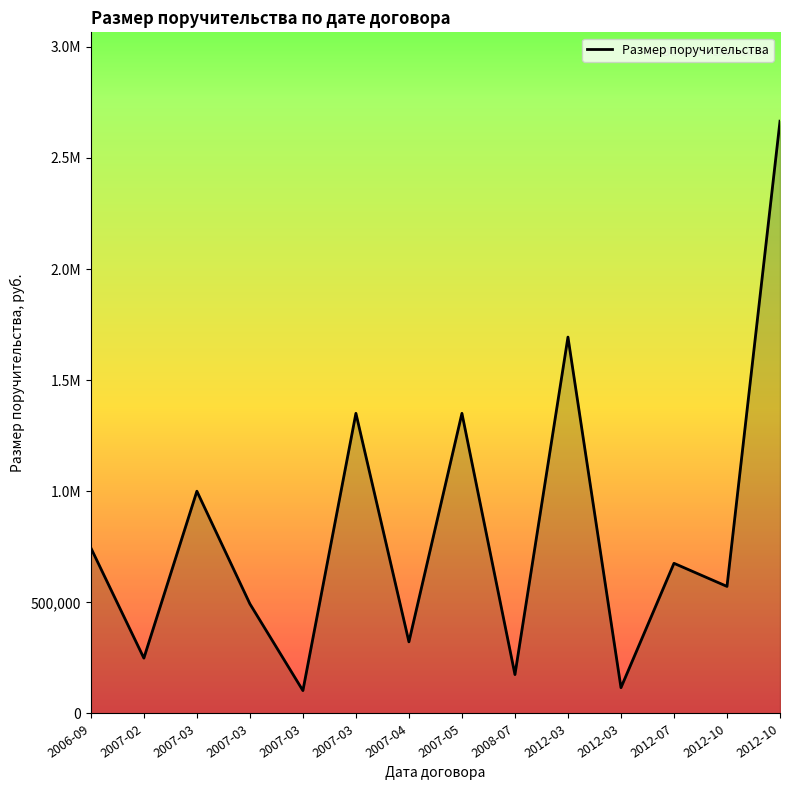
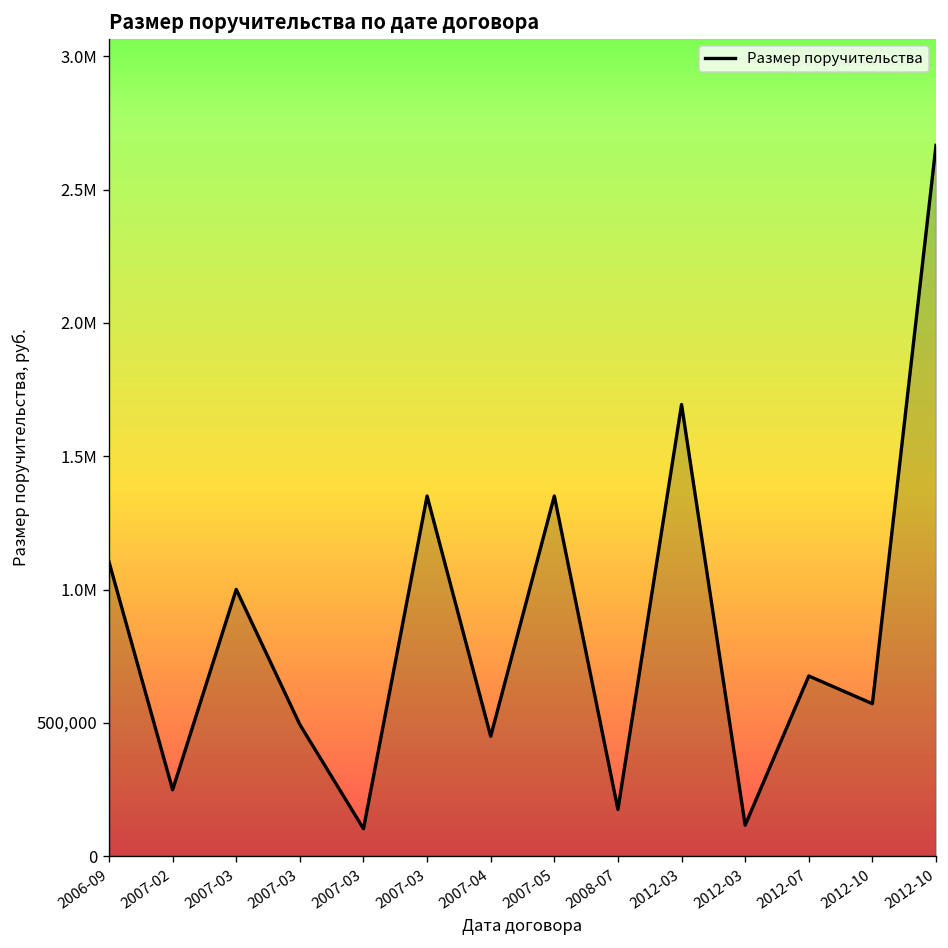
2006-09: 750,000 -> 1,100,000
2007-04: 320,000 -> 450,000
